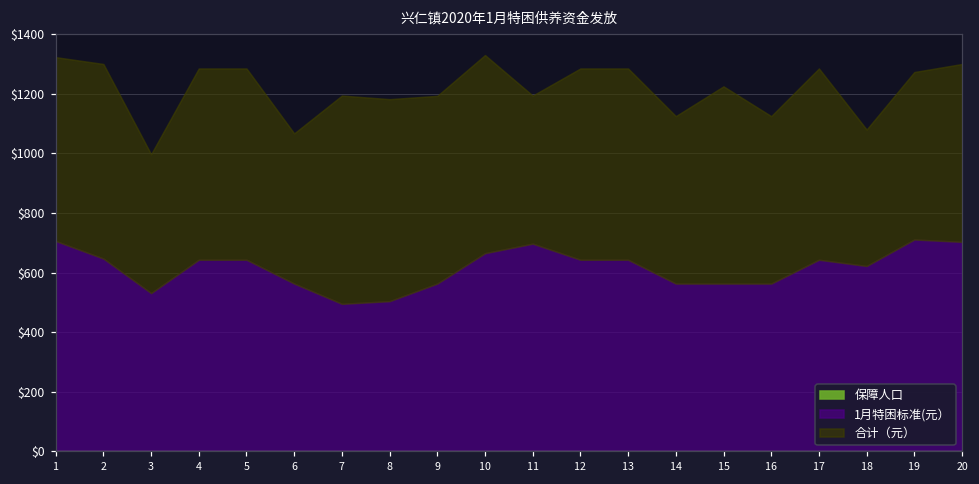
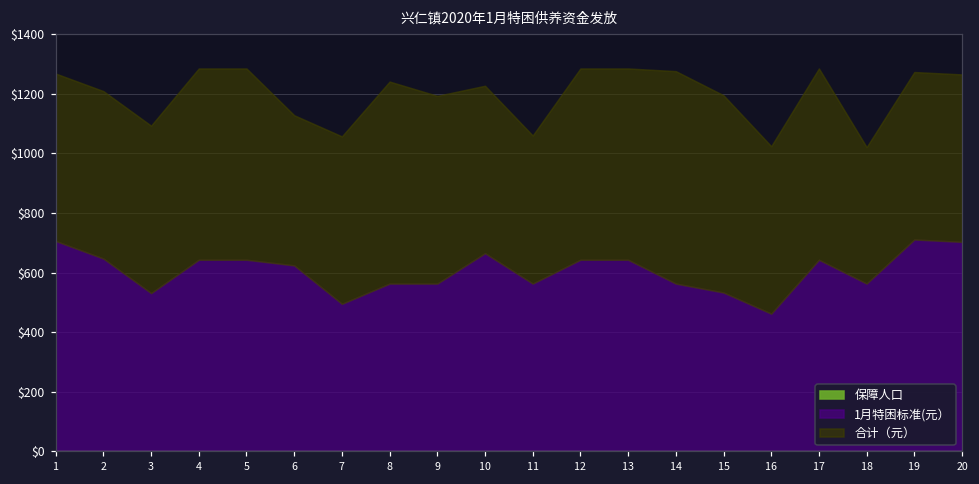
合计（元）, 1: $620 -> $560
合计（元）, 2: $650 -> $560
合计（元）, 3: $470 -> $560
1月特困标准(元）, 6: $560 -> $620
合计（元）, 7: $700 -> $560
1月特困标准(元）, 8: $500 -> $560
合计（元）, 10: $670 -> $560
1月特困标准(元）, 11: $700 -> $560
合计（元）, 14: $560 -> $710
1月特困标准(元）, 15: $560 -> $530
1月特困标准(元）, 16: $560 -> $460
1月特困标准(元）, 18: $620 -> $560
合计（元）, 20: $600 -> $560
